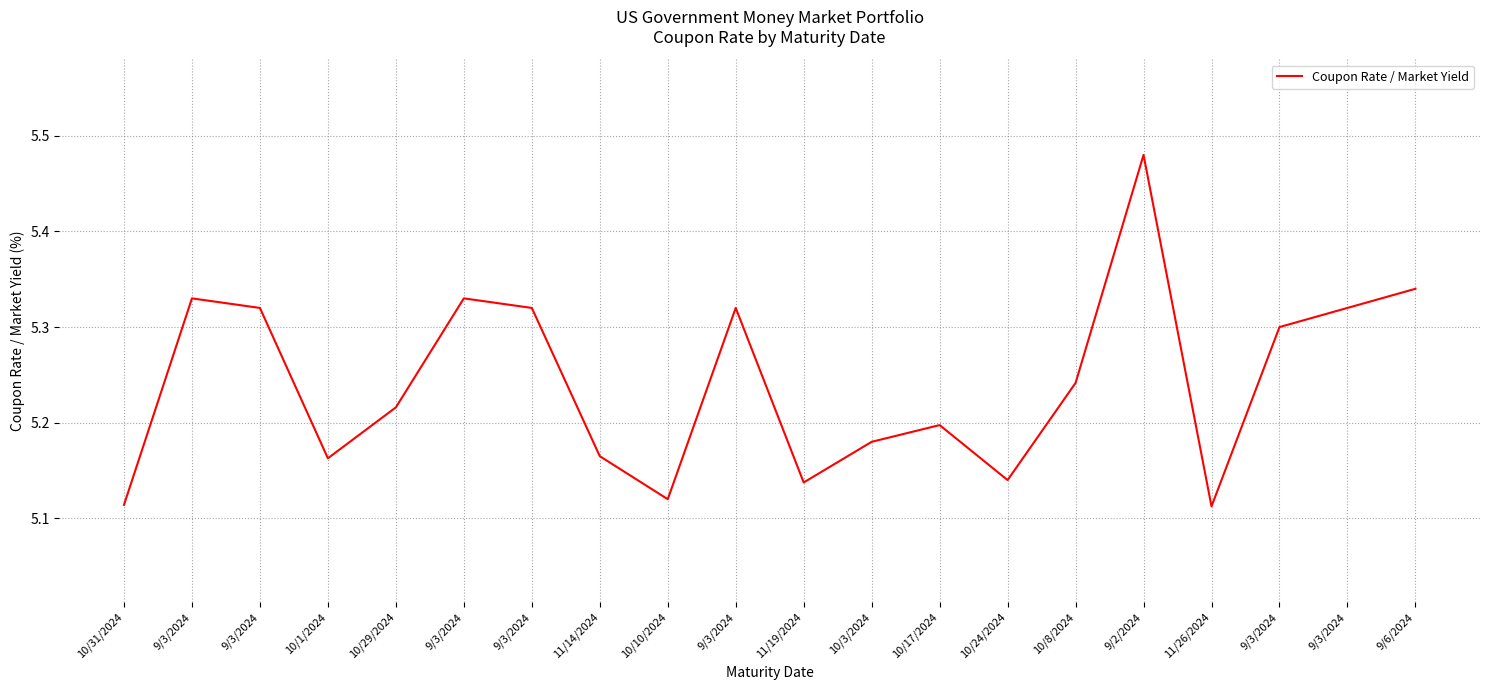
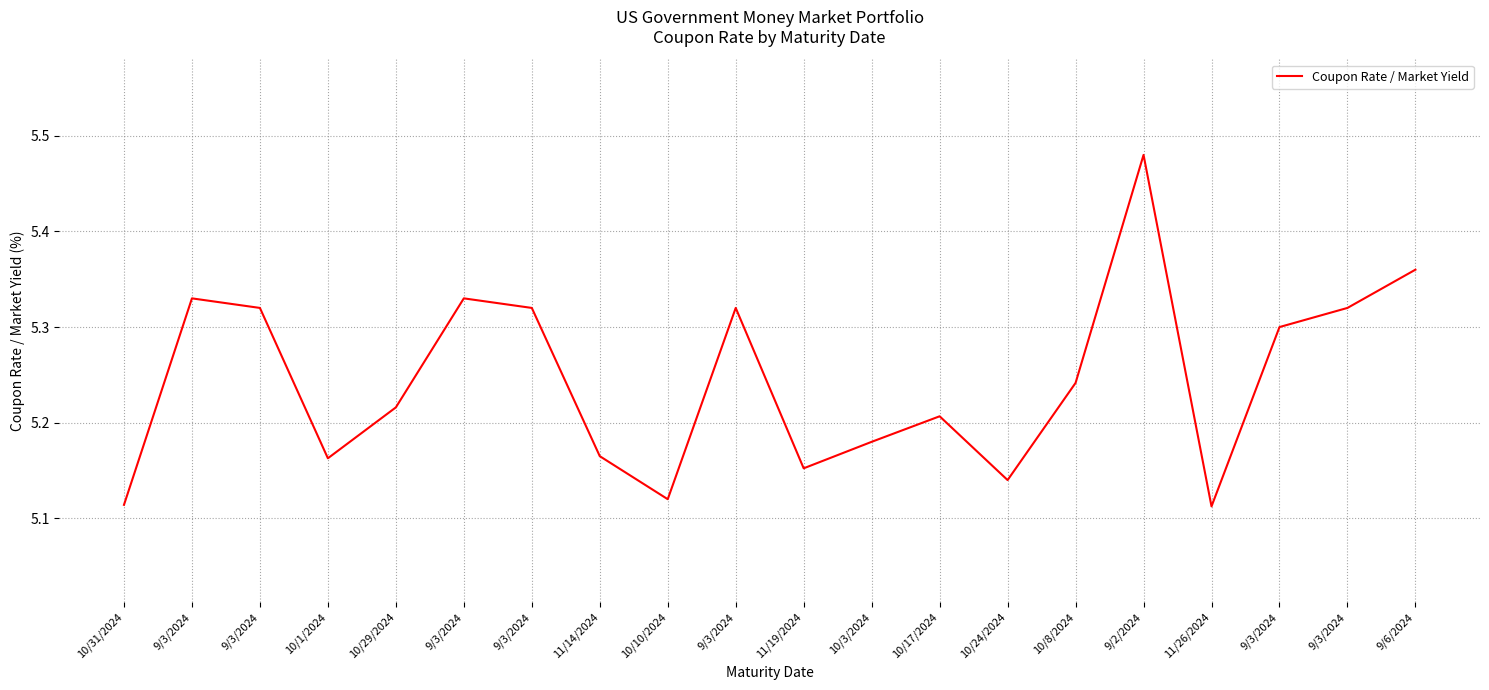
11/19/2024: 5.14 -> 5.15
10/17/2024: 5.20 -> 5.21
9/6/2024: 5.34 -> 5.36
